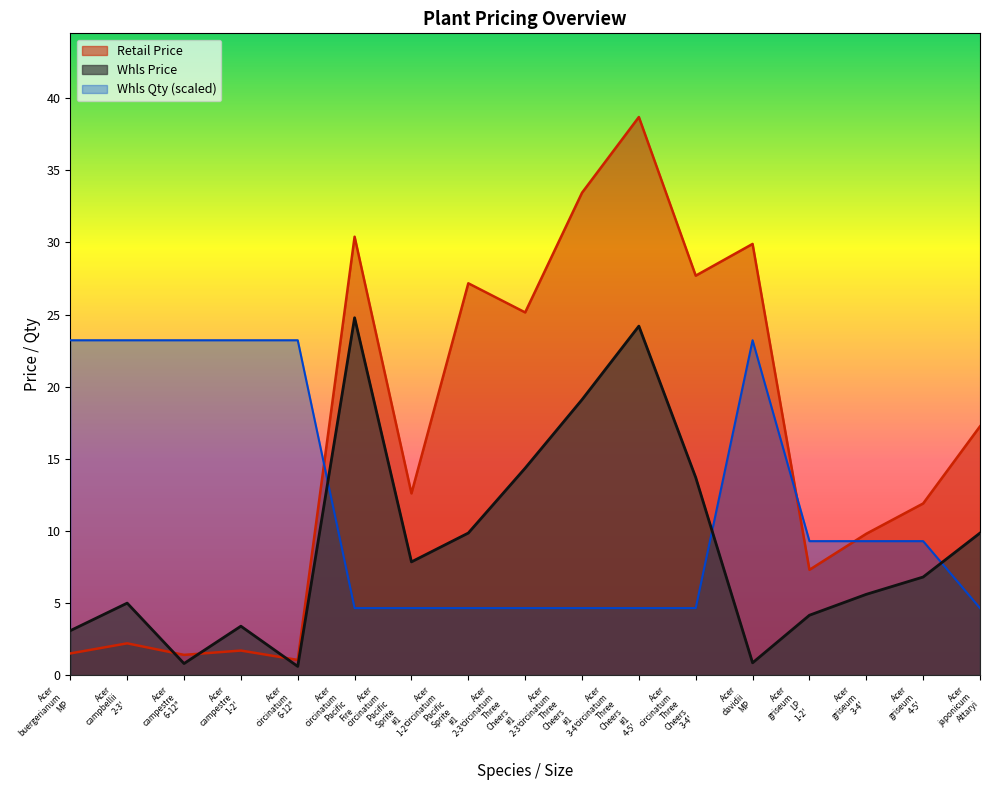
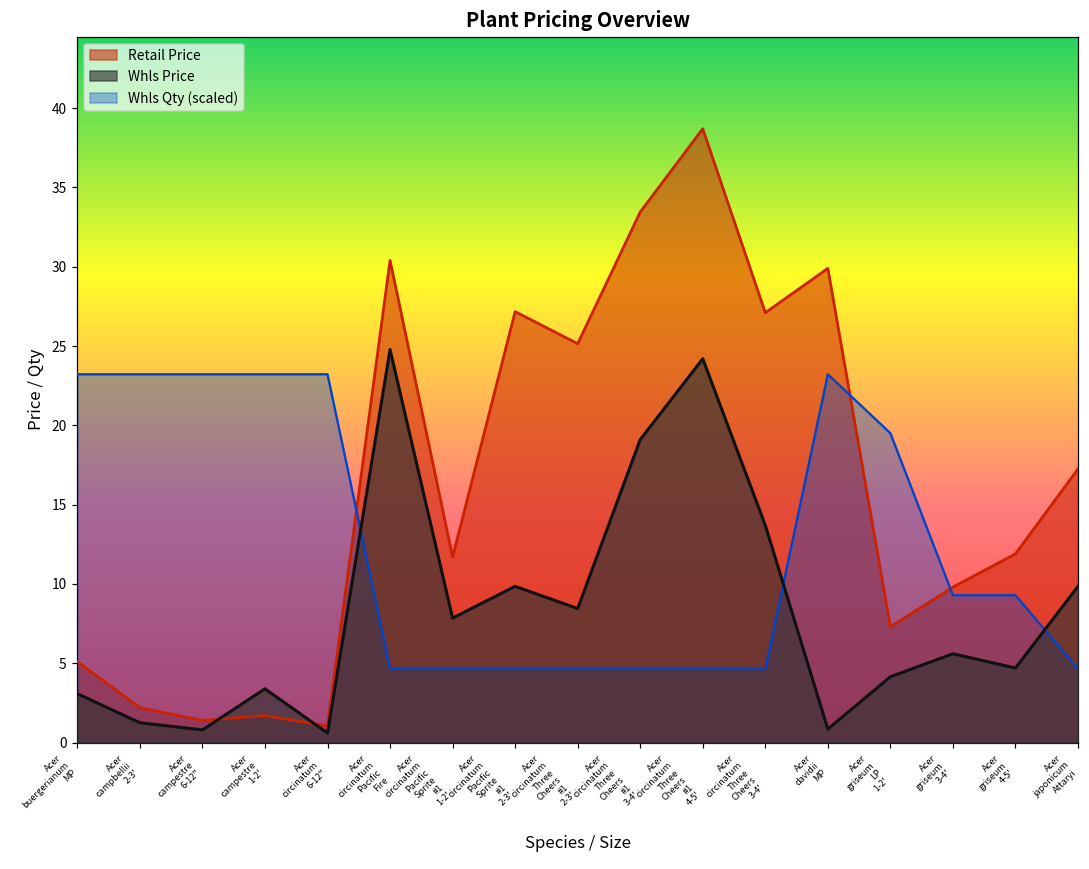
Retail Price, Acer buergerianum MP: 1.5 -> 5.1
Whls Price, Acer campbellii 2-3': 5.0 -> 1.3
Retail Price, Acer circinatum Pacific Sprite #1 1-2': 12.6 -> 11.7
Whls Price, Acer circinatum Three Cheers #1 2-3': 14.4 -> 8.5
Retail Price, Acer circinatum Three Cheers 3-4': 27.7 -> 27.1
Whls Qty (scaled), Acer griseum LP 1-2': 9.3 -> 19.5
Whls Price, Acer griseum 4-5': 6.8 -> 4.7
